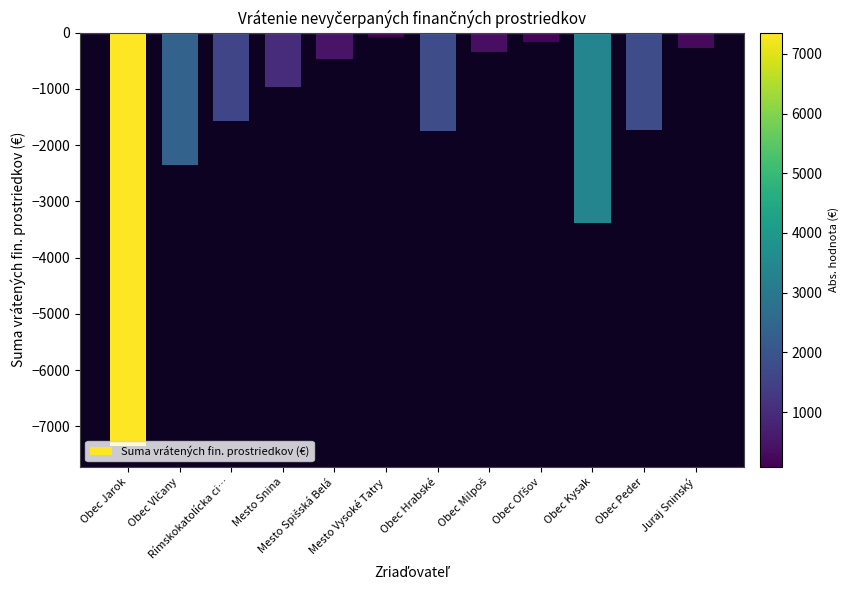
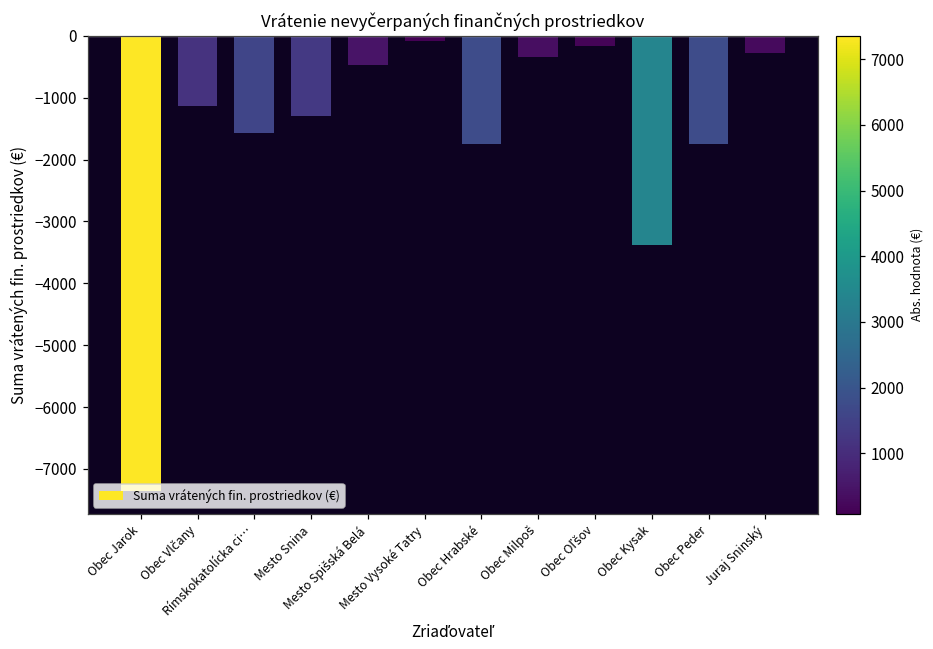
Obec Vlčany: -2300 -> -1100
Mesto Snina: -1000 -> -1300
